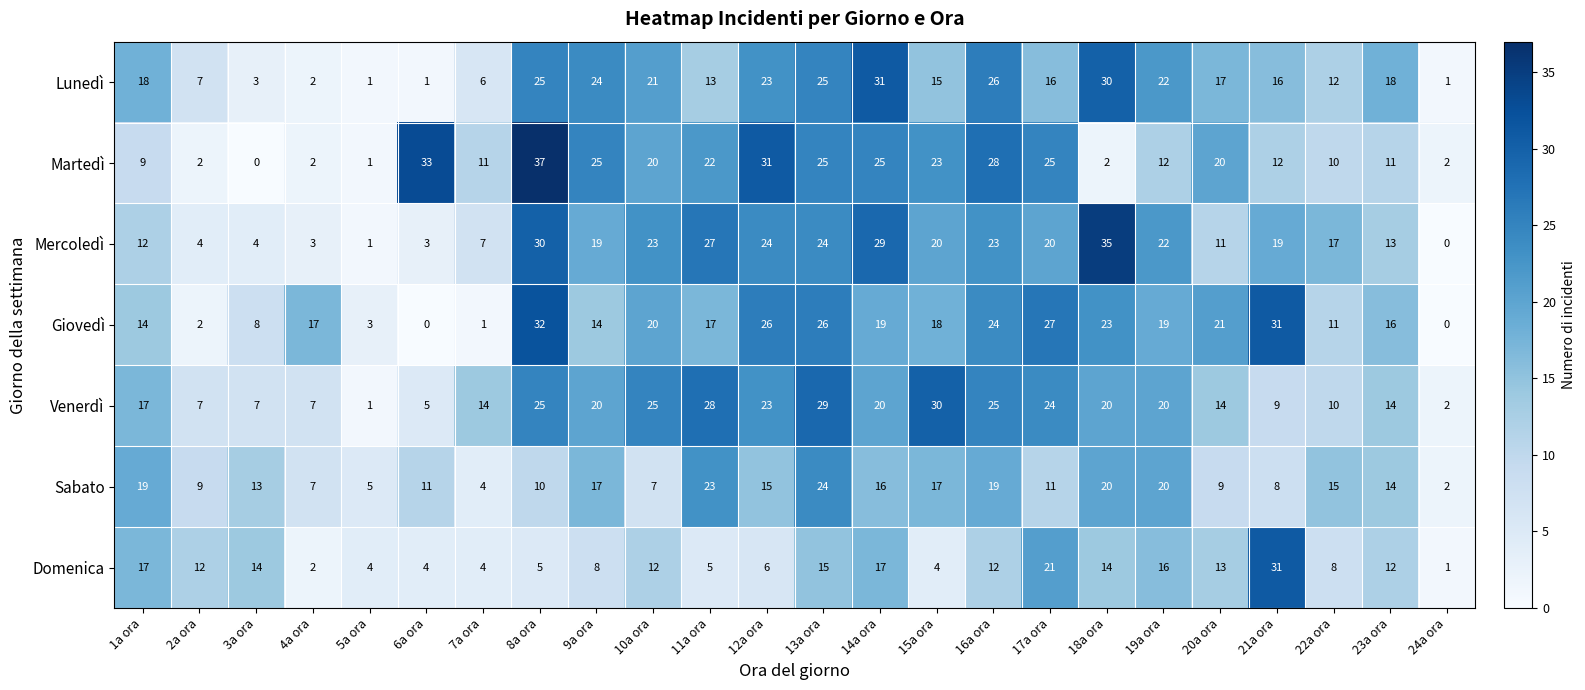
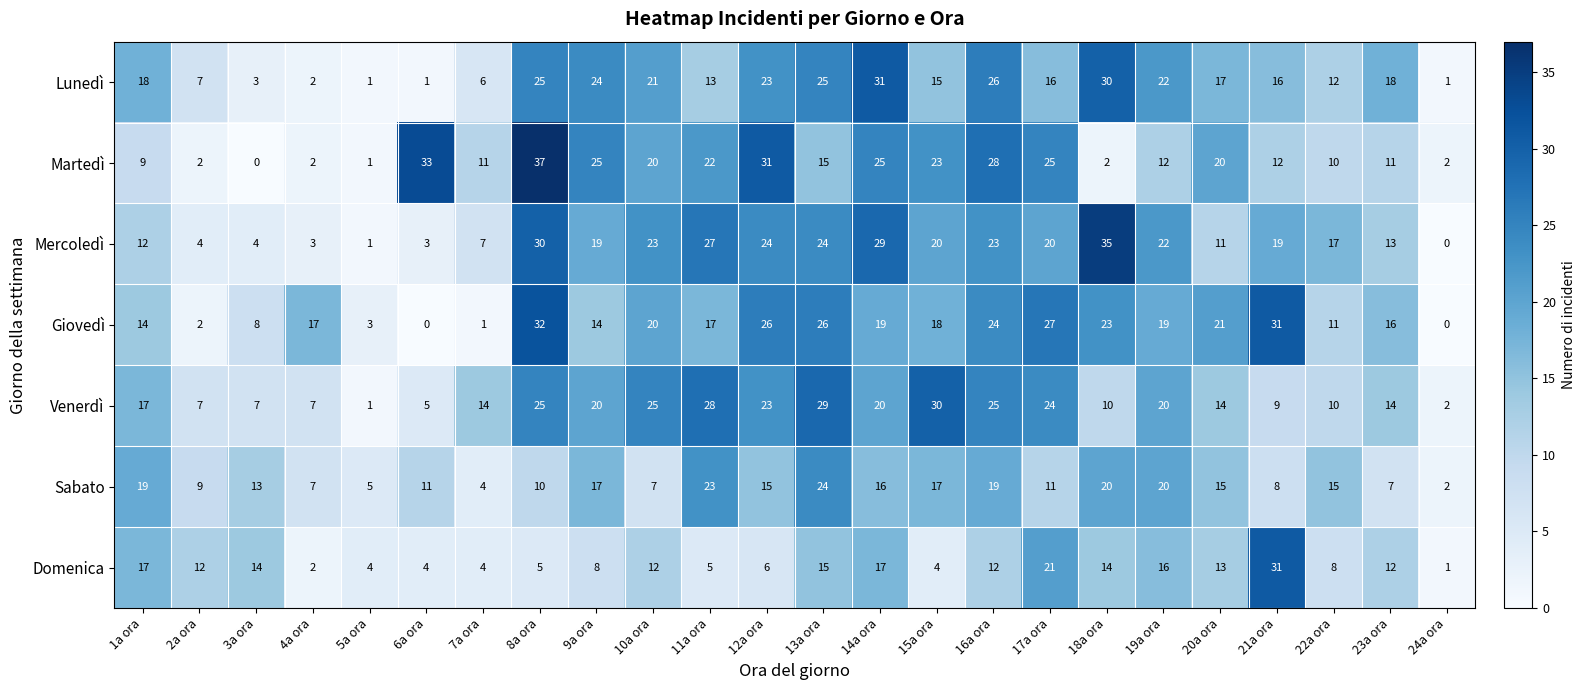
Martedì, 13a ora: 25 -> 15
Venerdì, 18a ora: 20 -> 10
Sabato, 20a ora: 9 -> 15
Sabato, 23a ora: 14 -> 7
